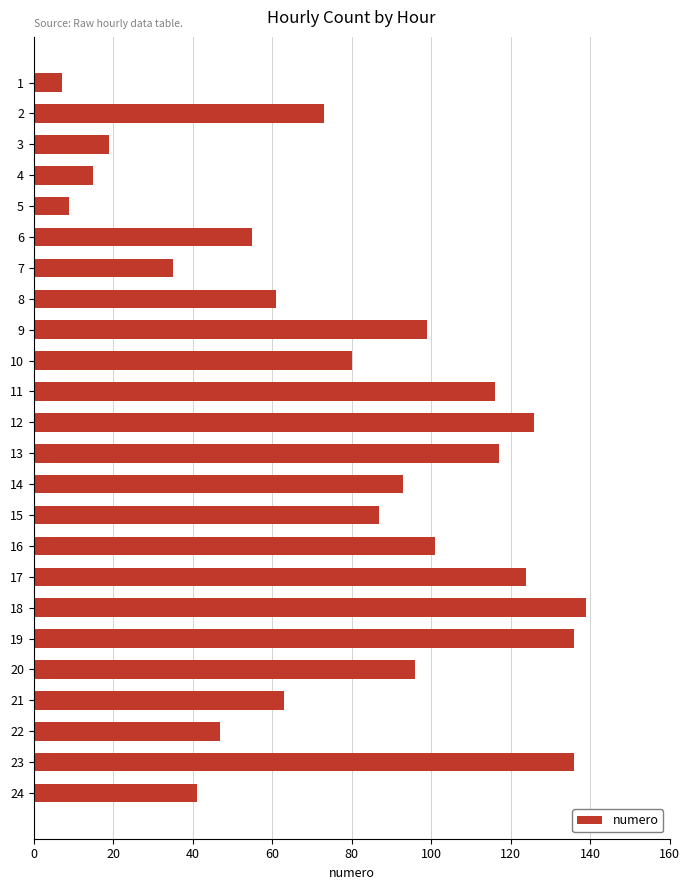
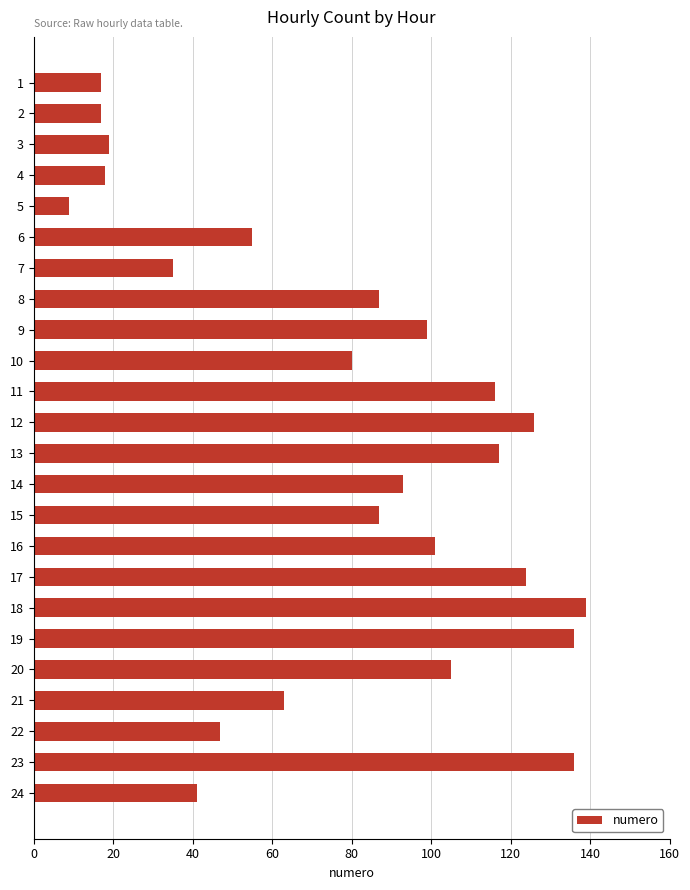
1: 7 -> 17
2: 73 -> 17
4: 15 -> 18
8: 61 -> 87
20: 96 -> 105
